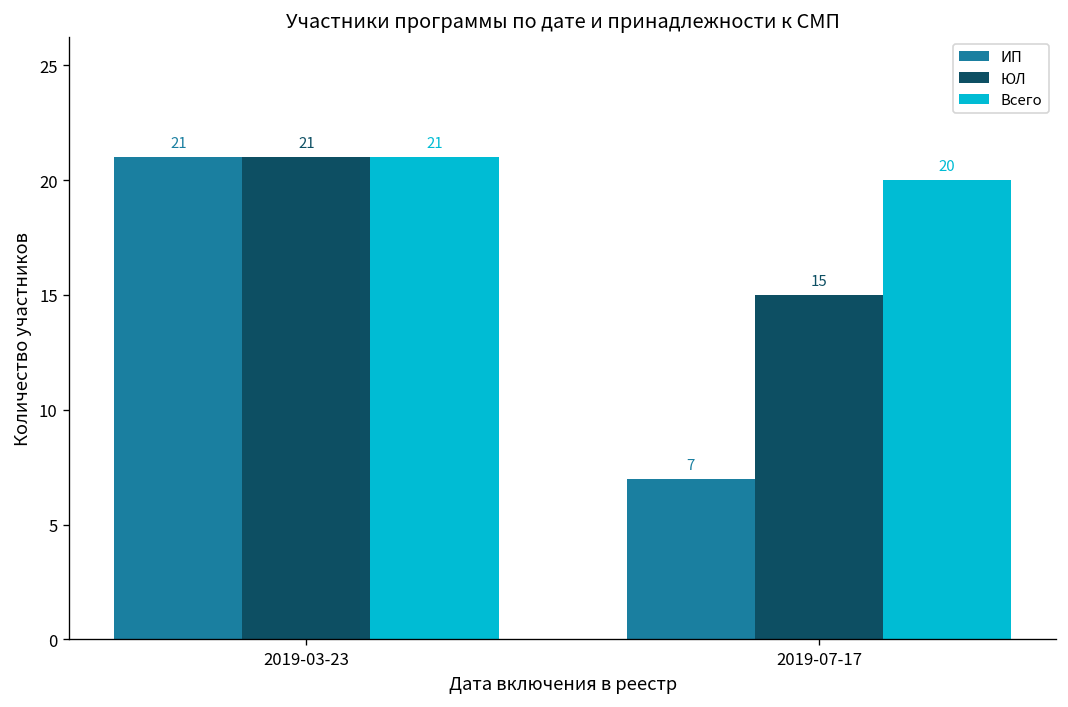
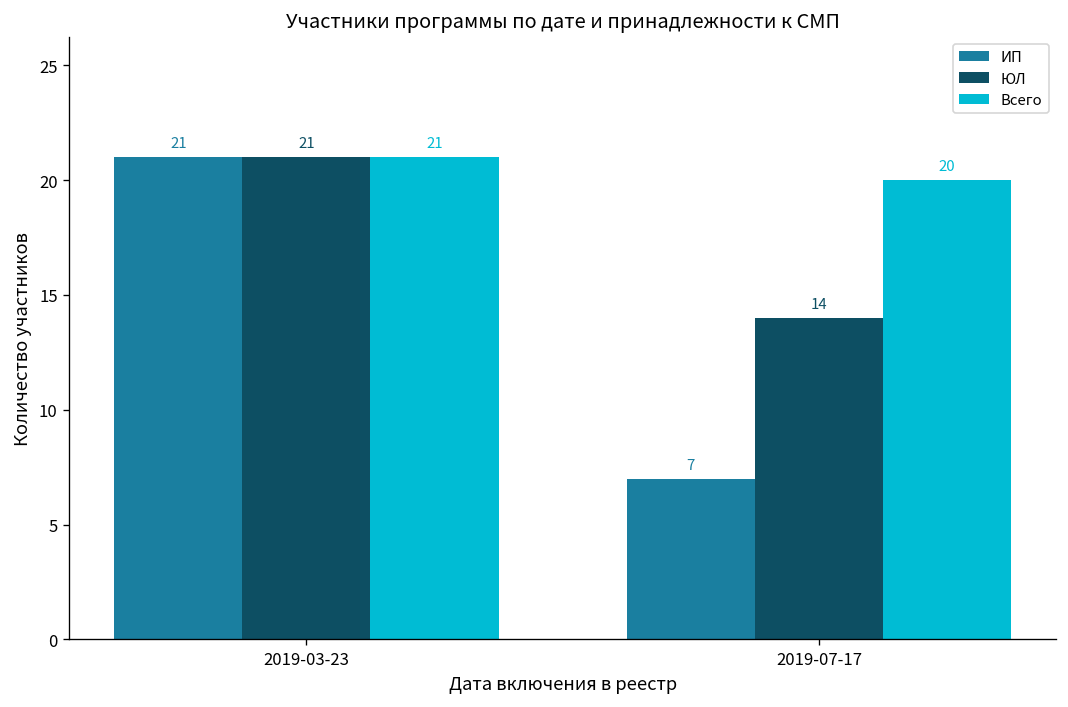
ЮЛ, 2019-07-17: 15 -> 14
